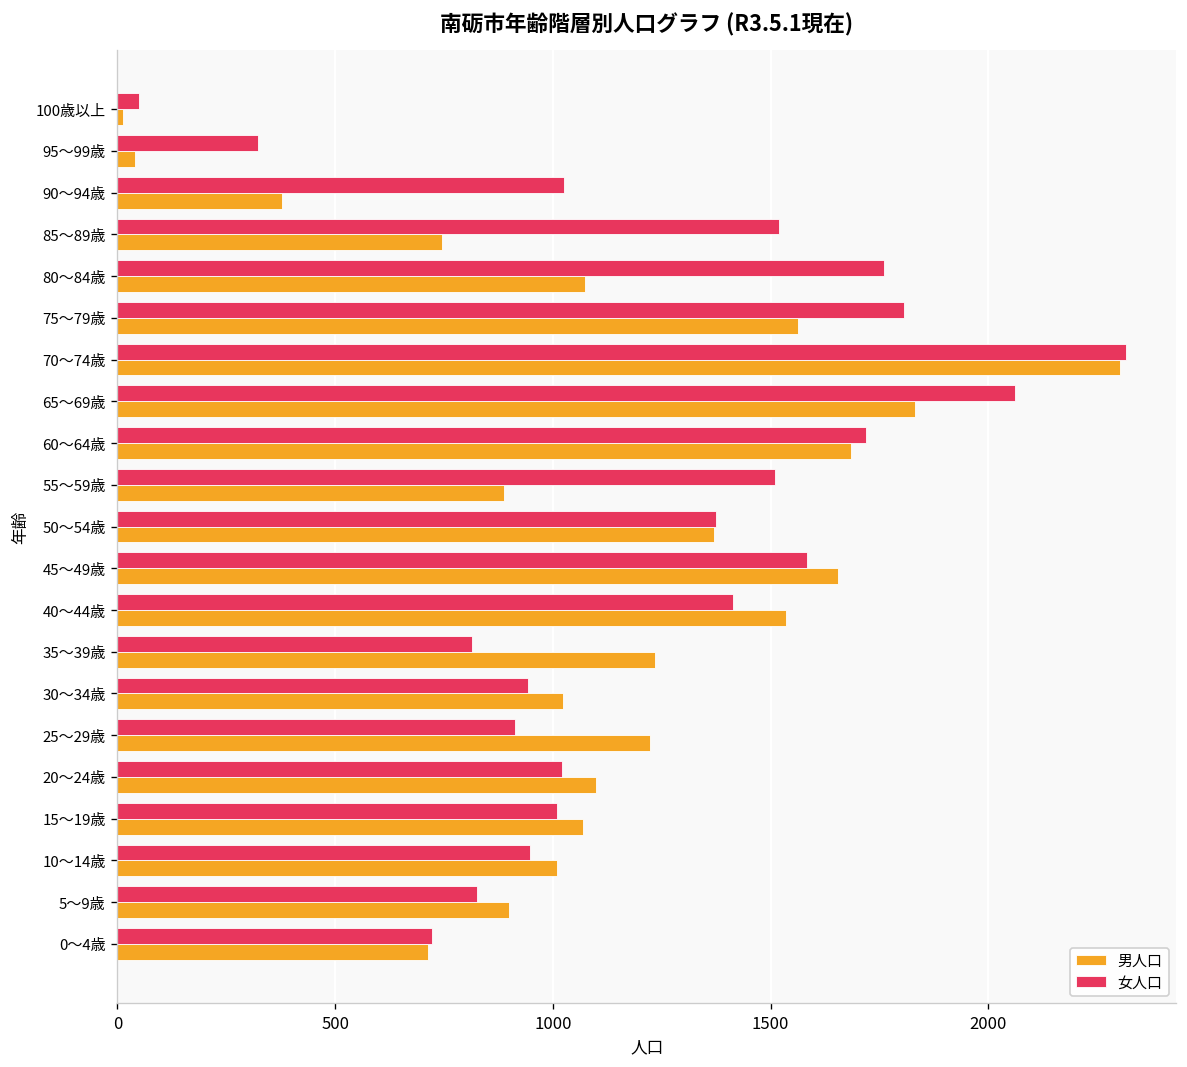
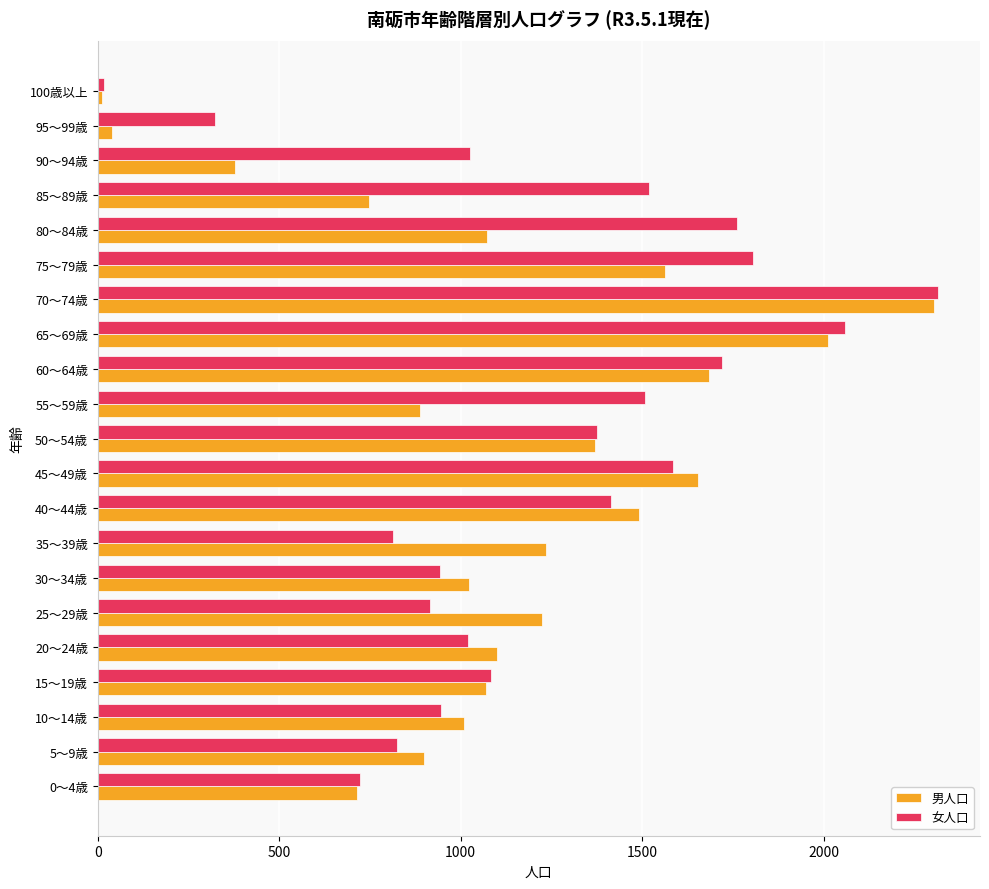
女人口, 100歳以上: 50 -> 20
男人口, 65～69歳: 1830 -> 2010
男人口, 40～44歳: 1540 -> 1490
女人口, 15～19歳: 1010 -> 1080
